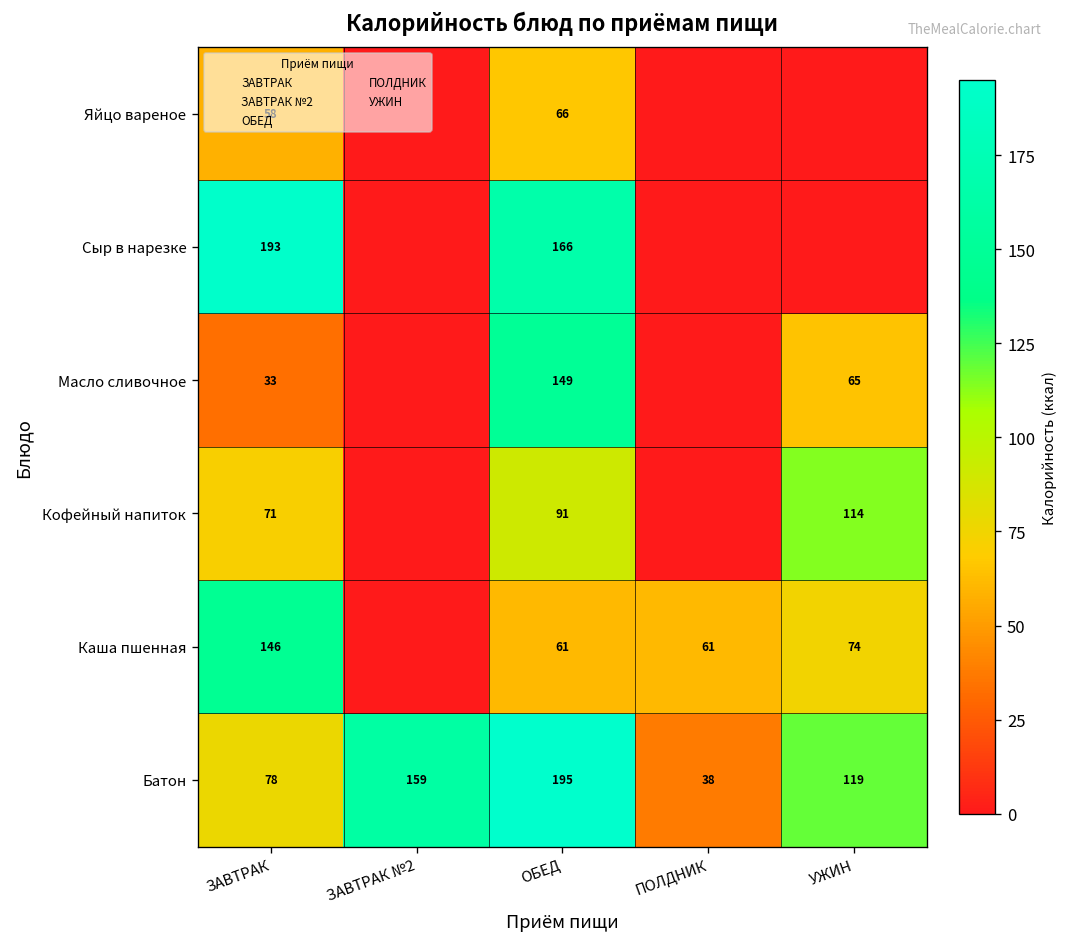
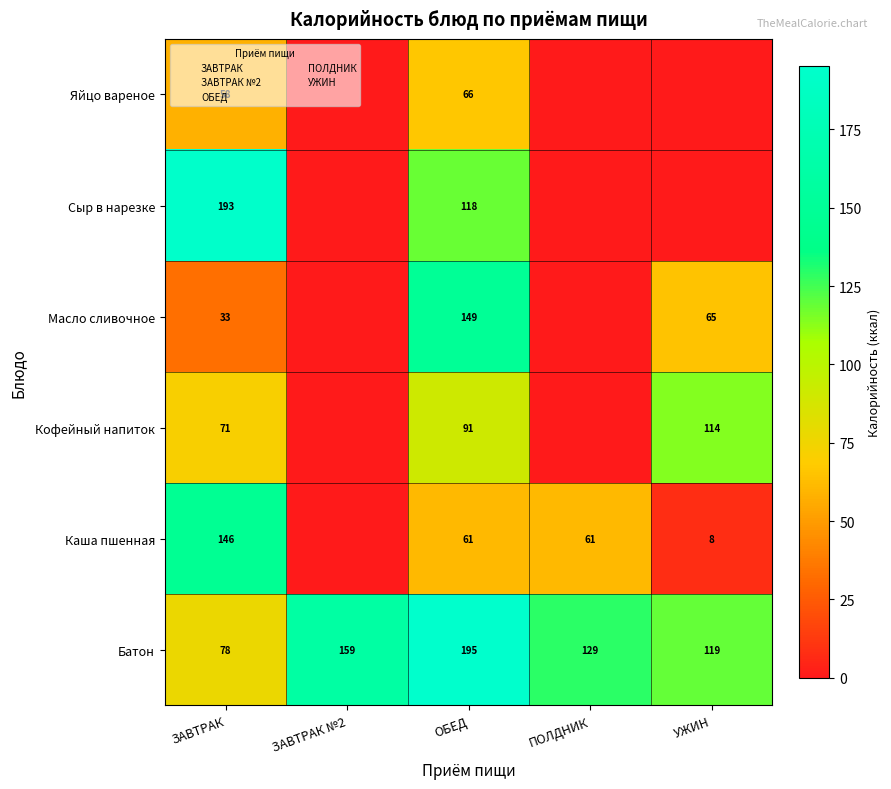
Сыр в нарезке, ОБЕД: 166 -> 118
Каша пшенная, УЖИН: 74 -> 8
Батон, ПОЛДНИК: 38 -> 129
